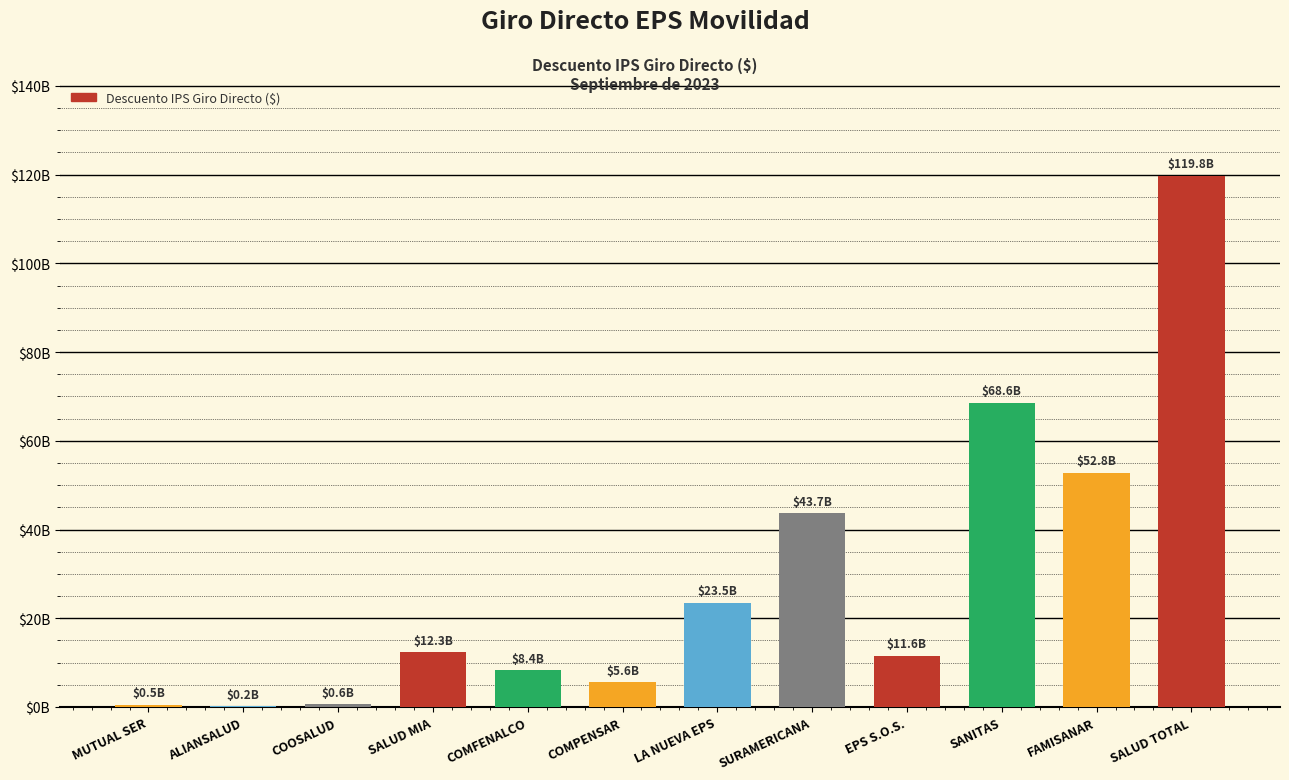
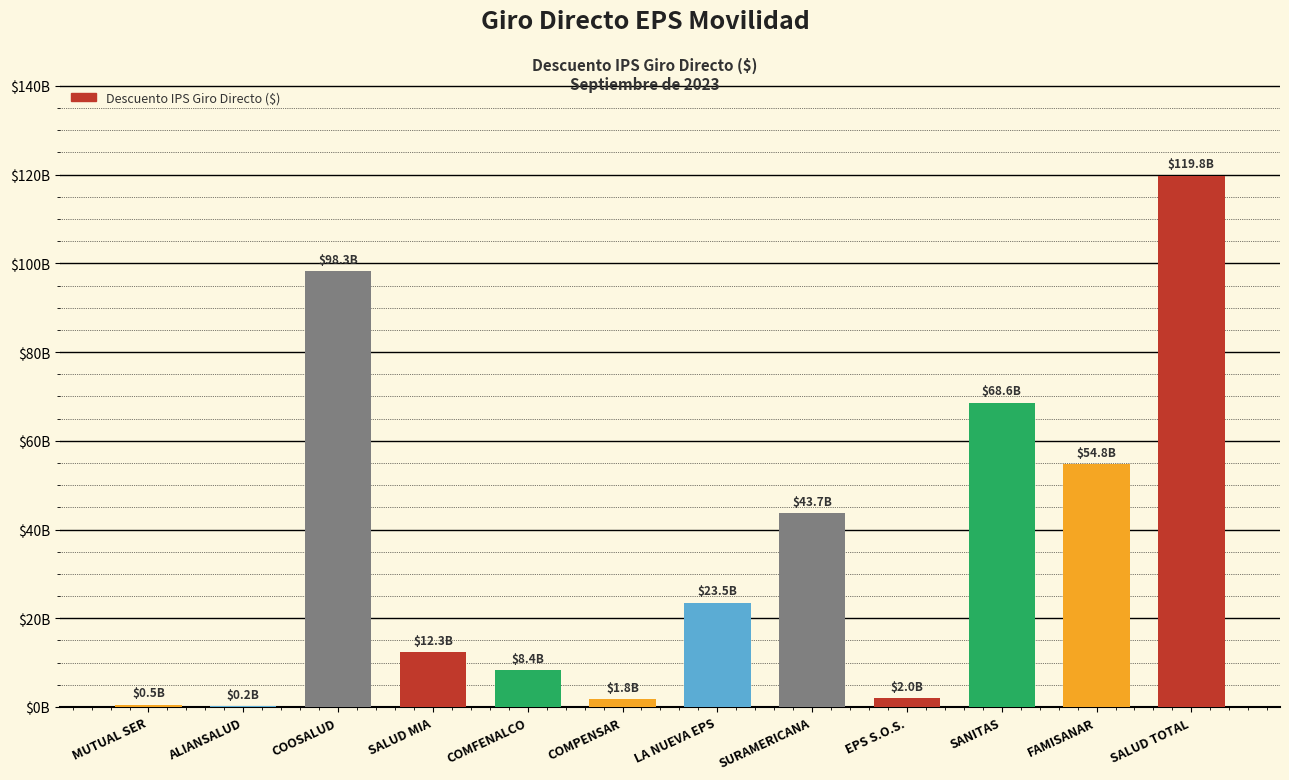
COOSALUD: $0.6B -> $98.3B
COMPENSAR: $5.6B -> $1.8B
EPS S.O.S.: $11.6B -> $2.0B
FAMISANAR: $52.8B -> $54.8B
